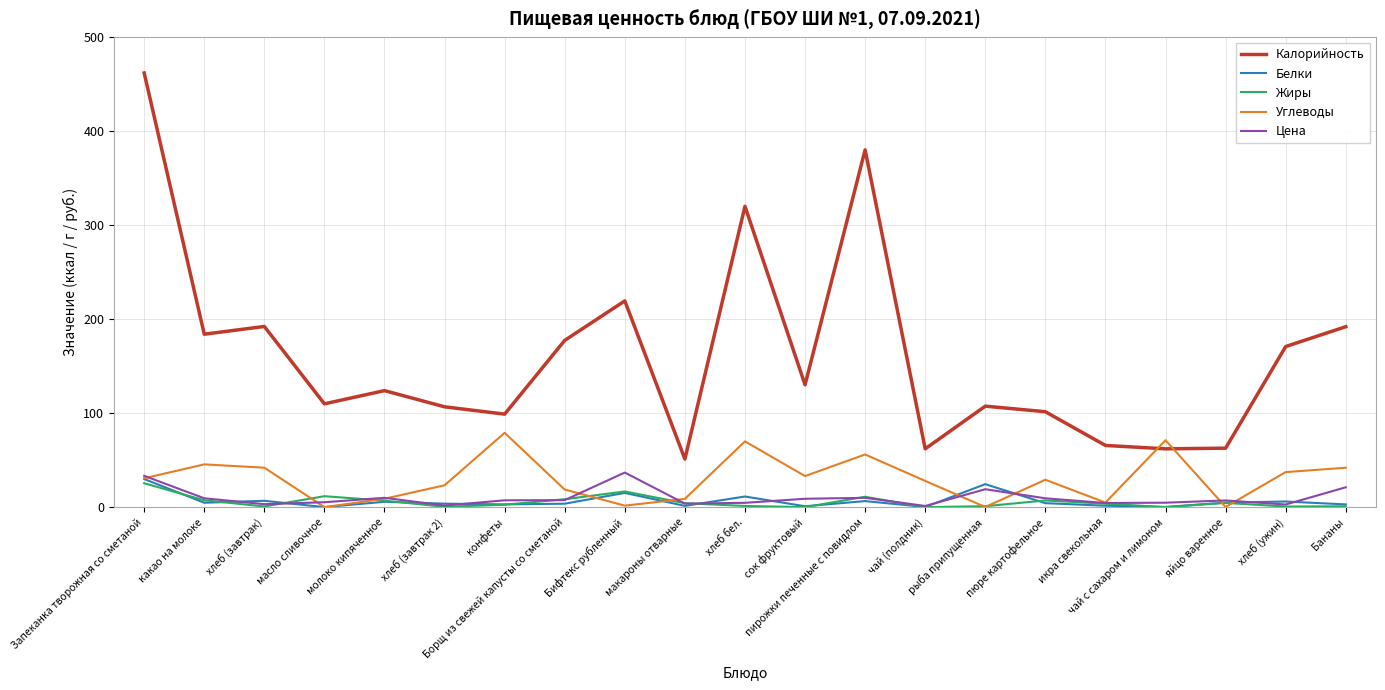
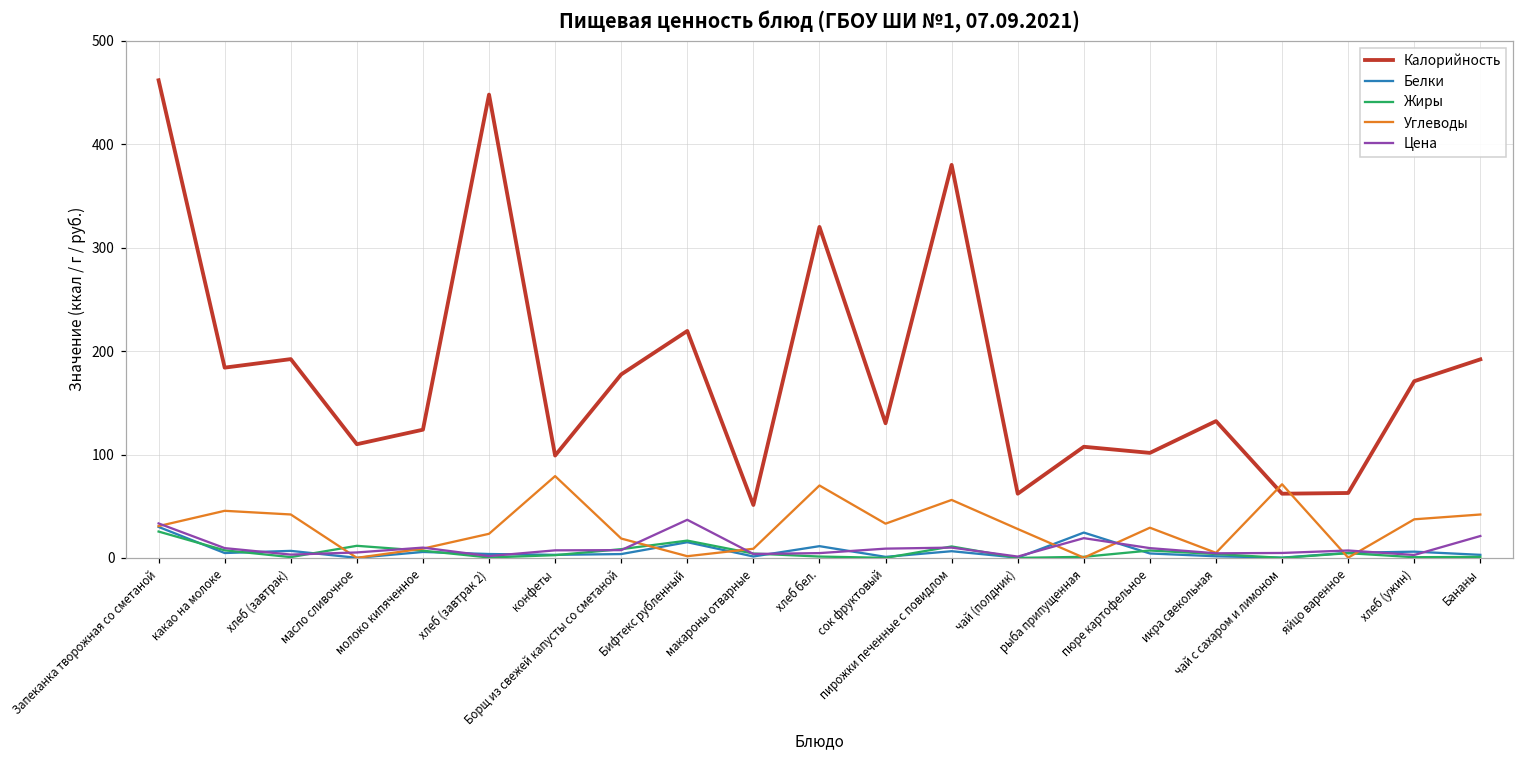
Калорийность, хлеб (завтрак 2): 110 -> 450
Калорийность, икра свекольная: 70 -> 130
